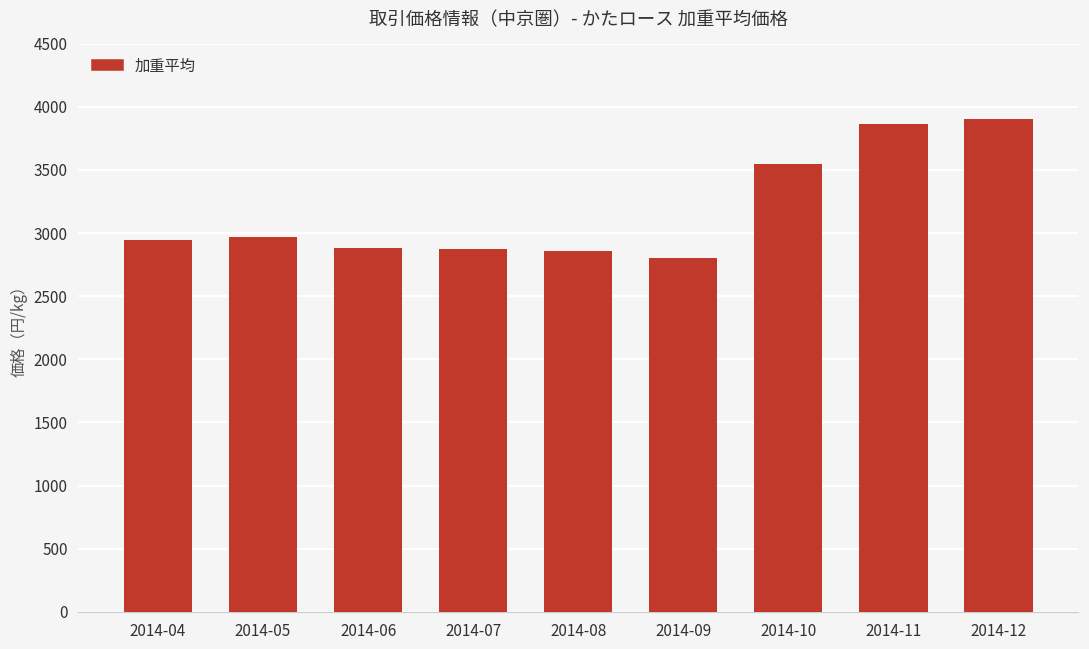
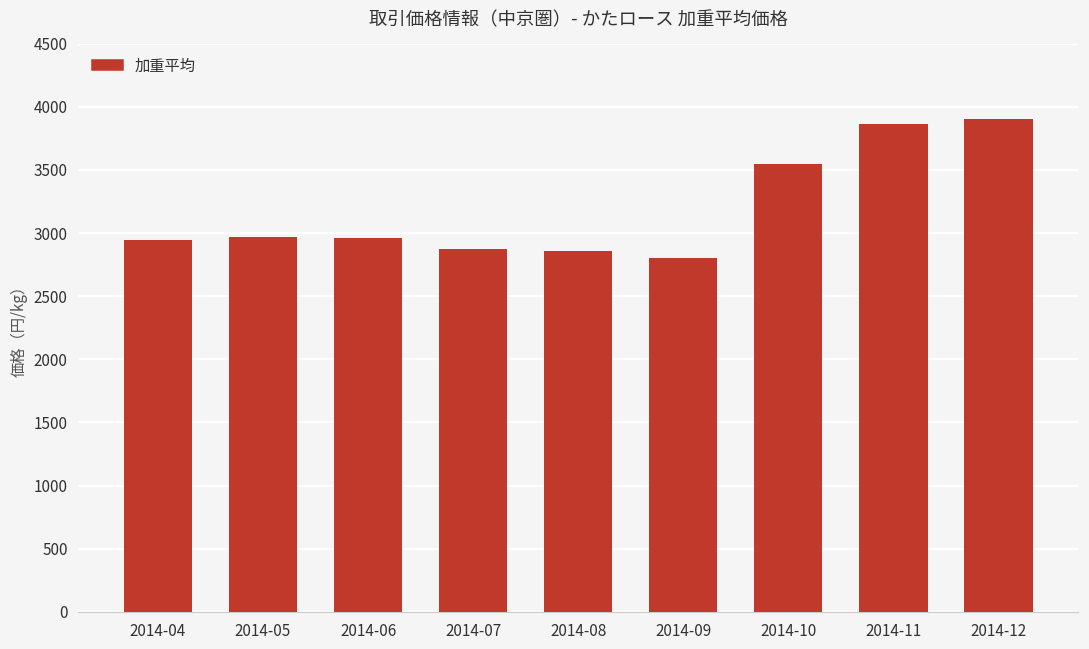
2014-06: 2880 -> 2960
